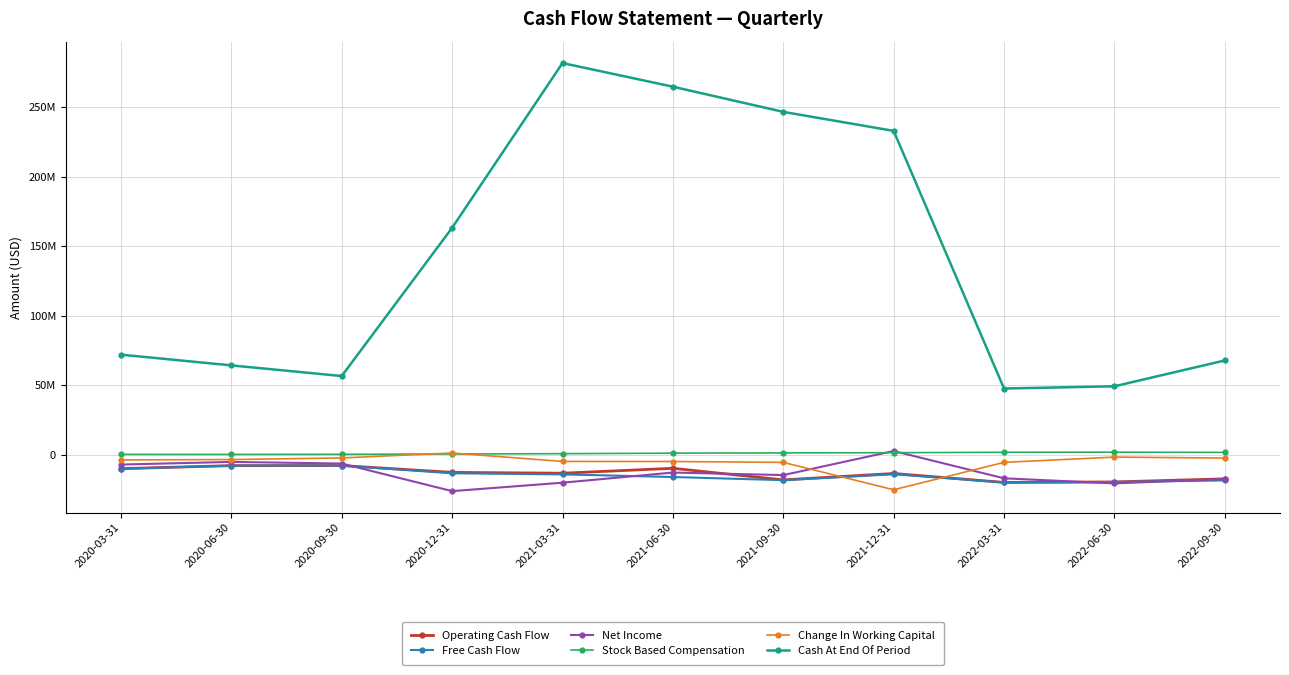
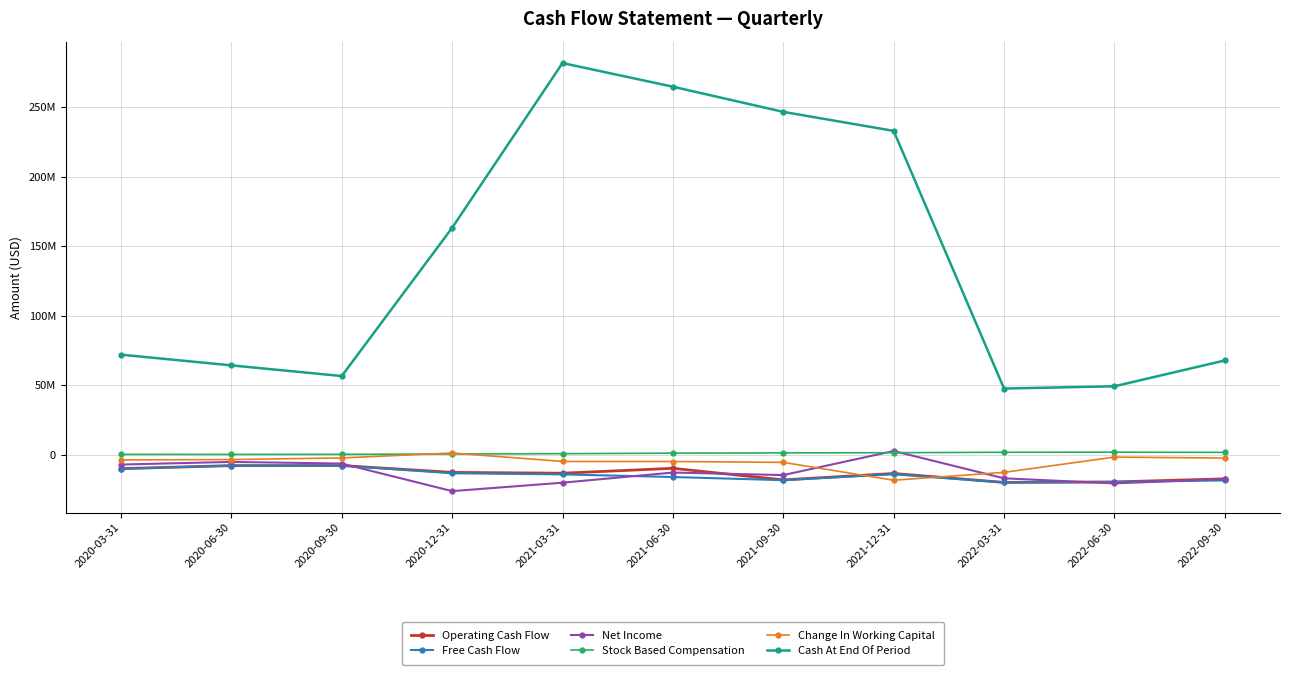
Change In Working Capital, 2021-12-31: -25000000 -> -18000000
Change In Working Capital, 2022-03-31: -5000000 -> -13000000
